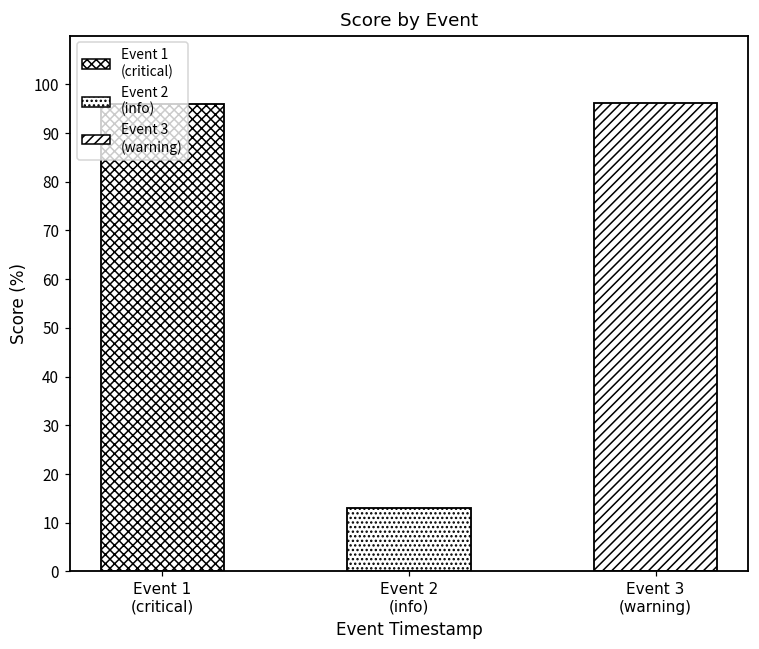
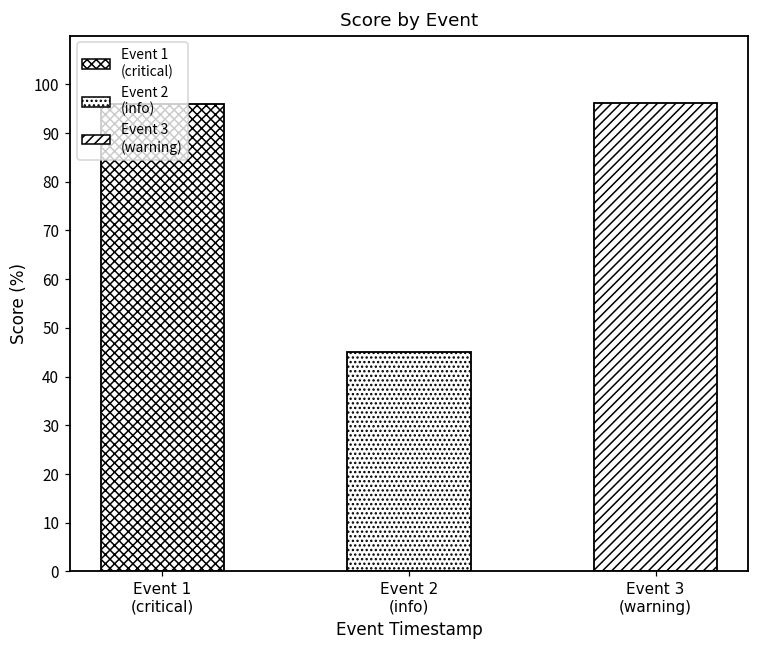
Event 2 (info): 13 -> 45
